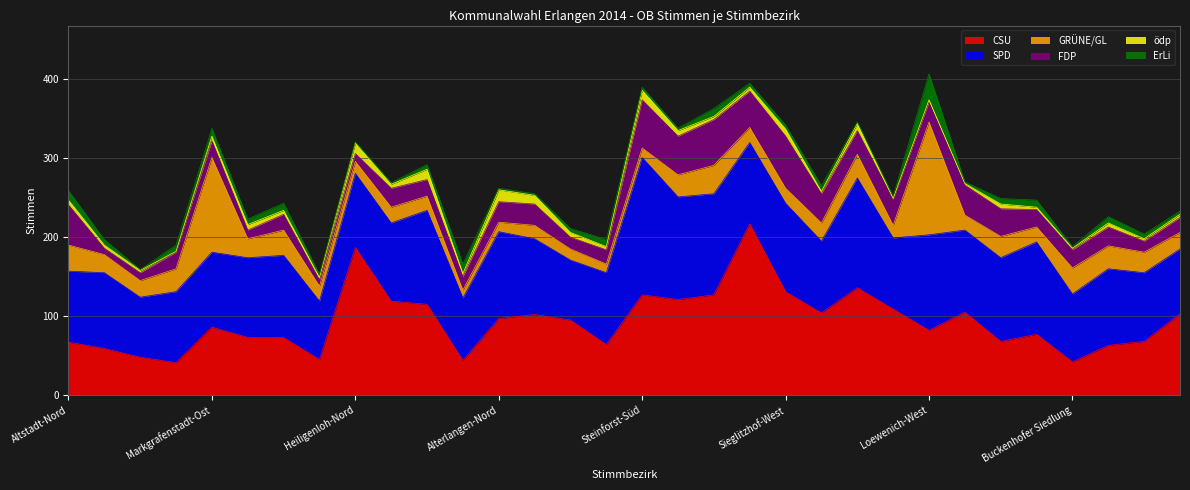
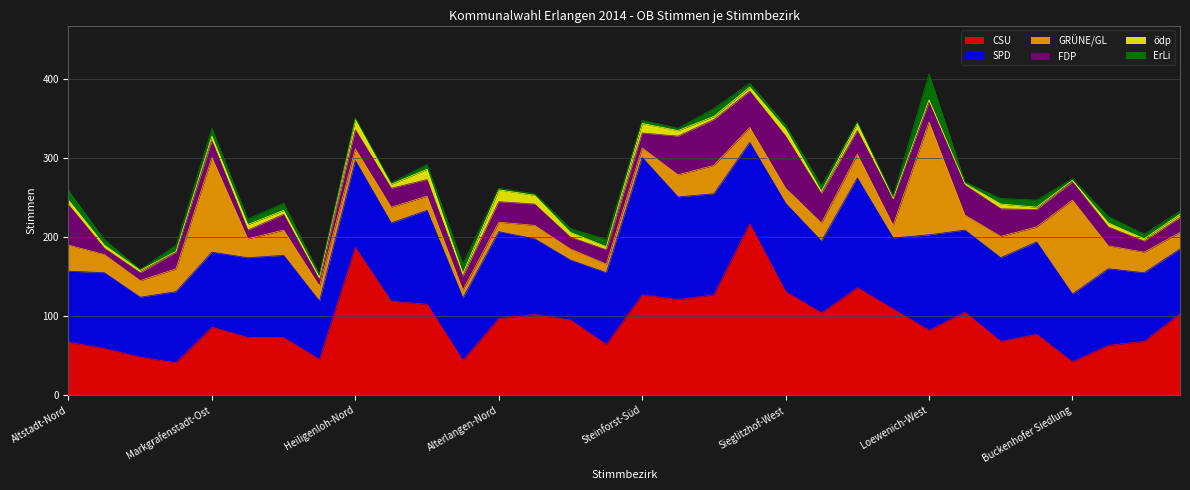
SPD, Heiligenloh-Nord: 90 -> 110
FDP, Heiligenloh-Nord: 10 -> 20
FDP, Steinforst-Süd: 60 -> 20
GRÜNE/GL, Buckenhofer Siedlung: 30 -> 120
